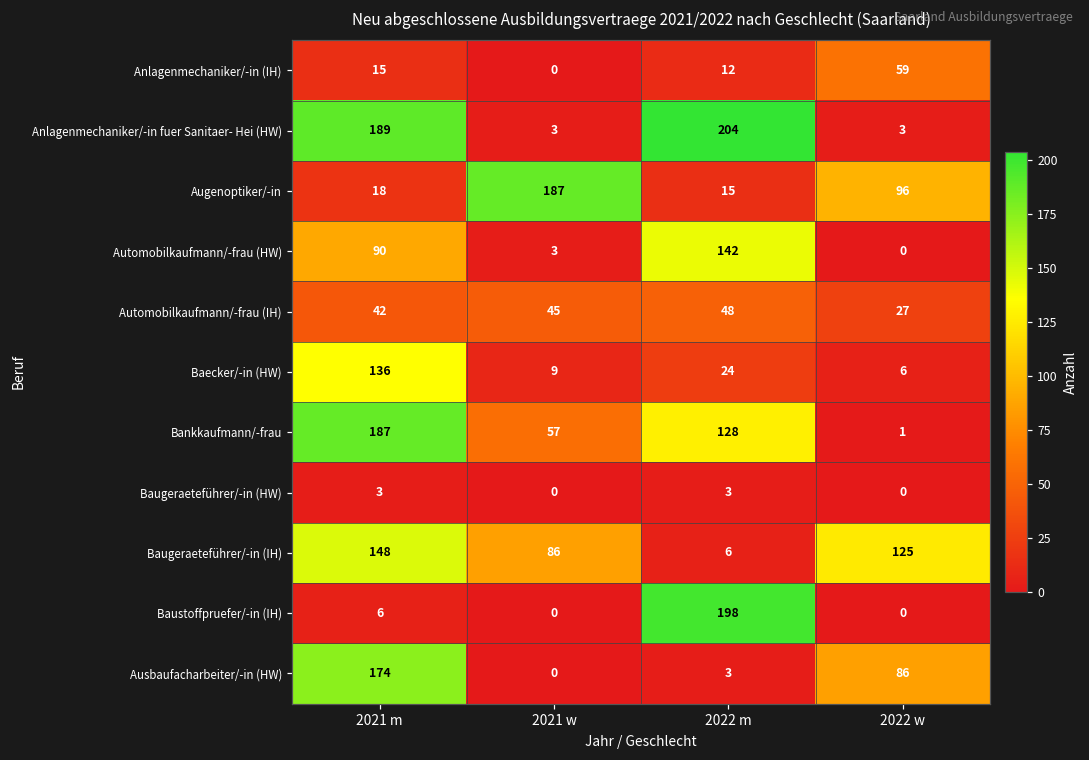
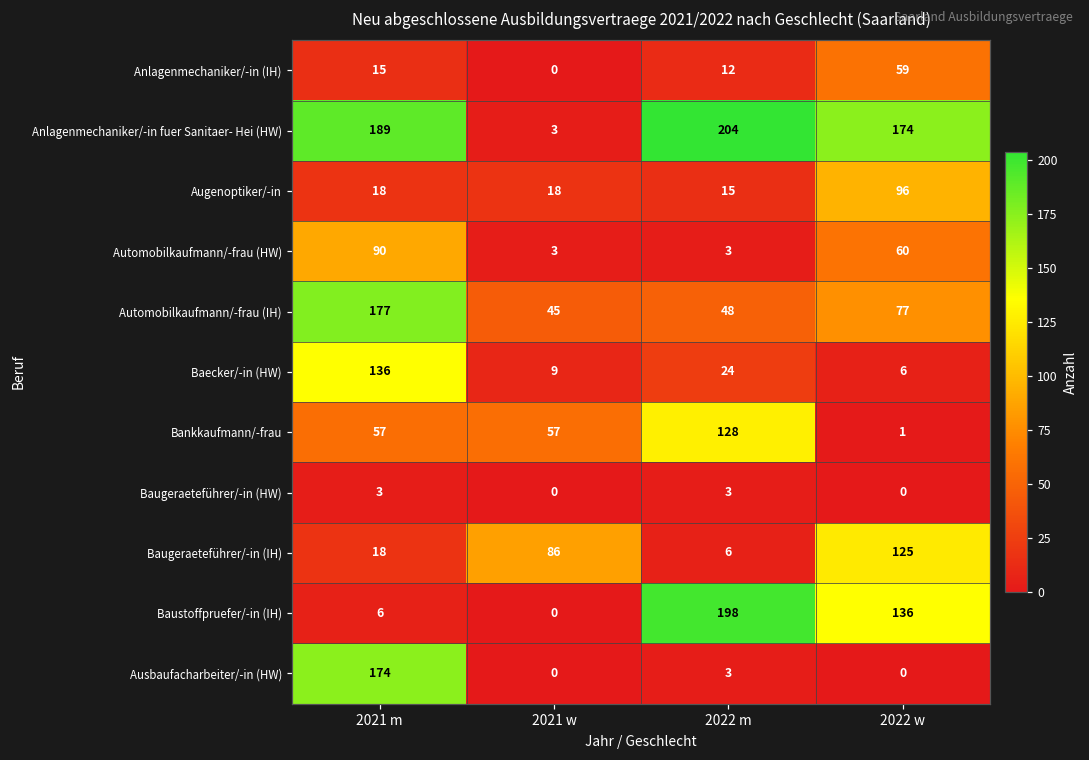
Anlagenmechaniker/-in fuer Sanitaer- Hei (HW), 2022 w: 3 -> 174
Augenoptiker/-in, 2021 w: 187 -> 18
Automobilkaufmann/-frau (HW), 2022 m: 142 -> 3
Automobilkaufmann/-frau (HW), 2022 w: 0 -> 60
Automobilkaufmann/-frau (IH), 2021 m: 42 -> 177
Automobilkaufmann/-frau (IH), 2022 w: 27 -> 77
Bankkaufmann/-frau, 2021 m: 187 -> 57
Baugeraeteführer/-in (IH), 2021 m: 148 -> 18
Baustoffpruefer/-in (IH), 2022 w: 0 -> 136
Ausbaufacharbeiter/-in (HW), 2022 w: 86 -> 0
